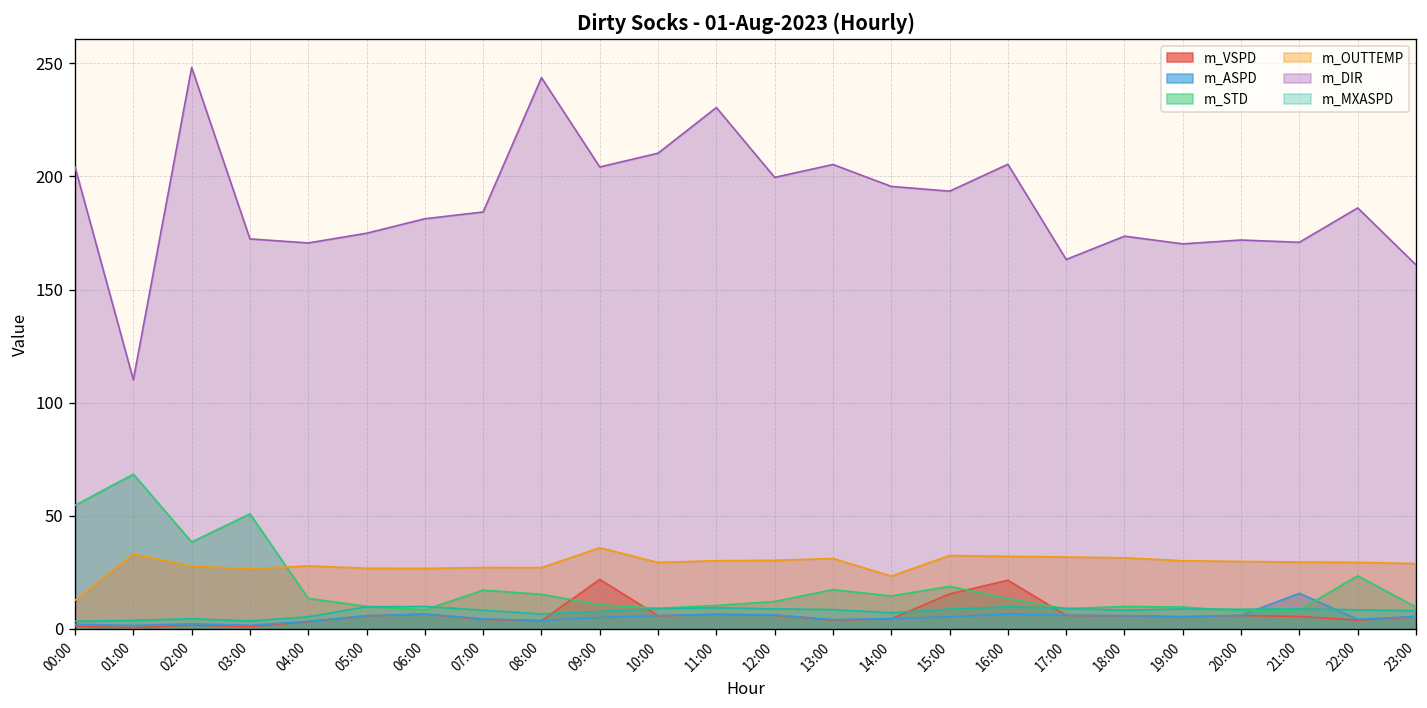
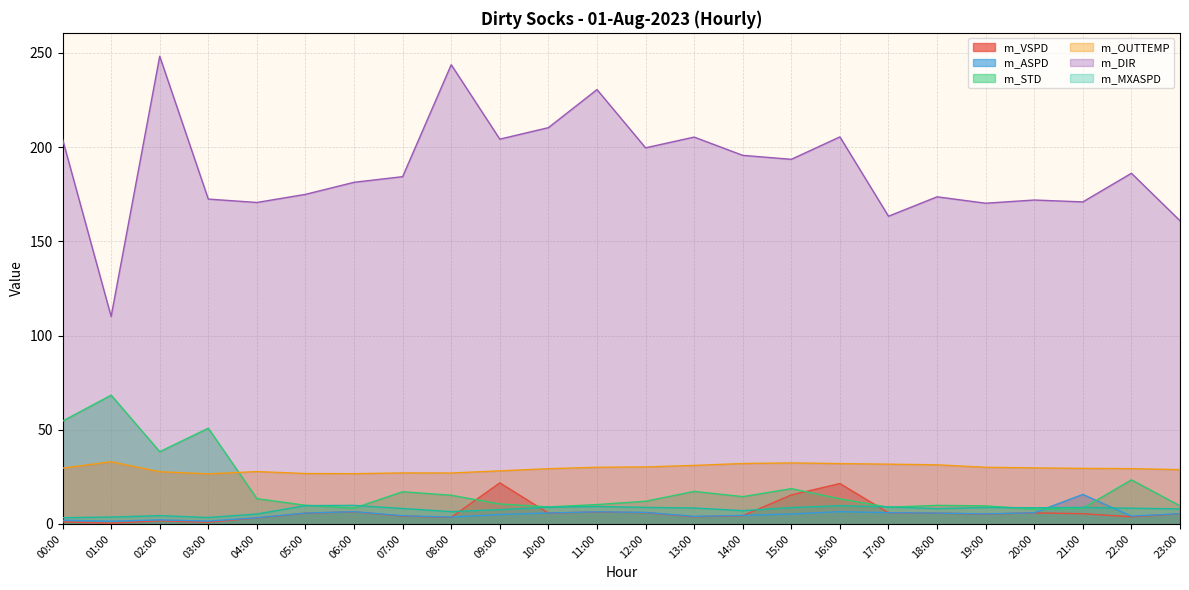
m_OUTTEMP, 00:00: 13 -> 30
m_OUTTEMP, 09:00: 36 -> 28
m_OUTTEMP, 14:00: 23 -> 32
